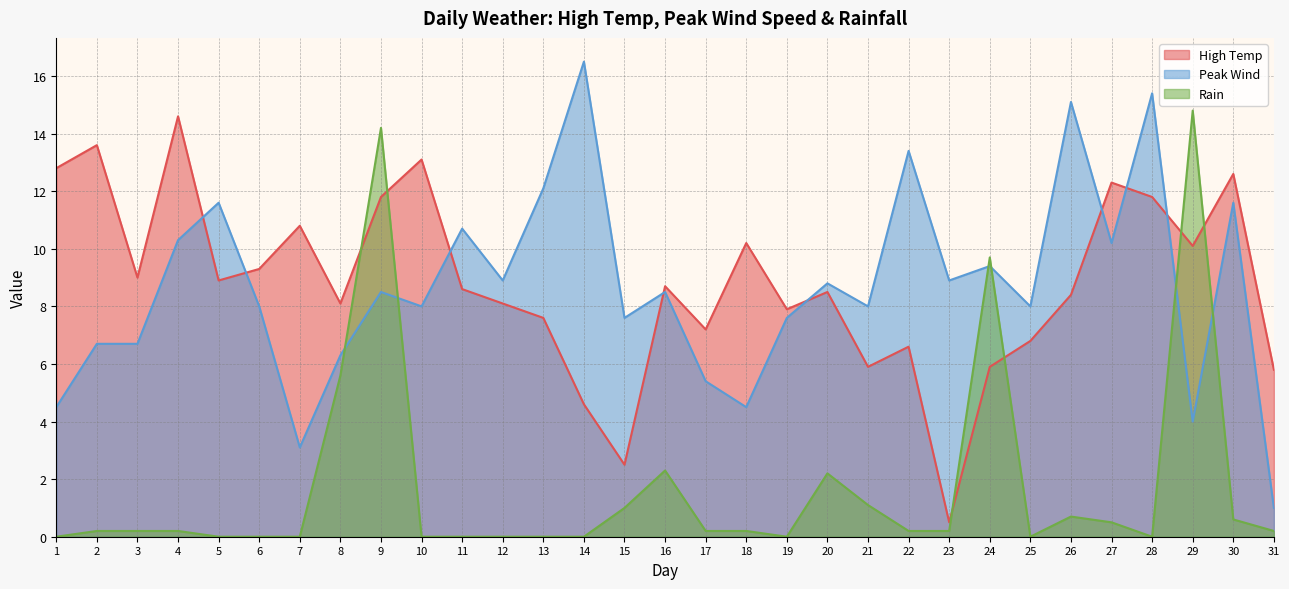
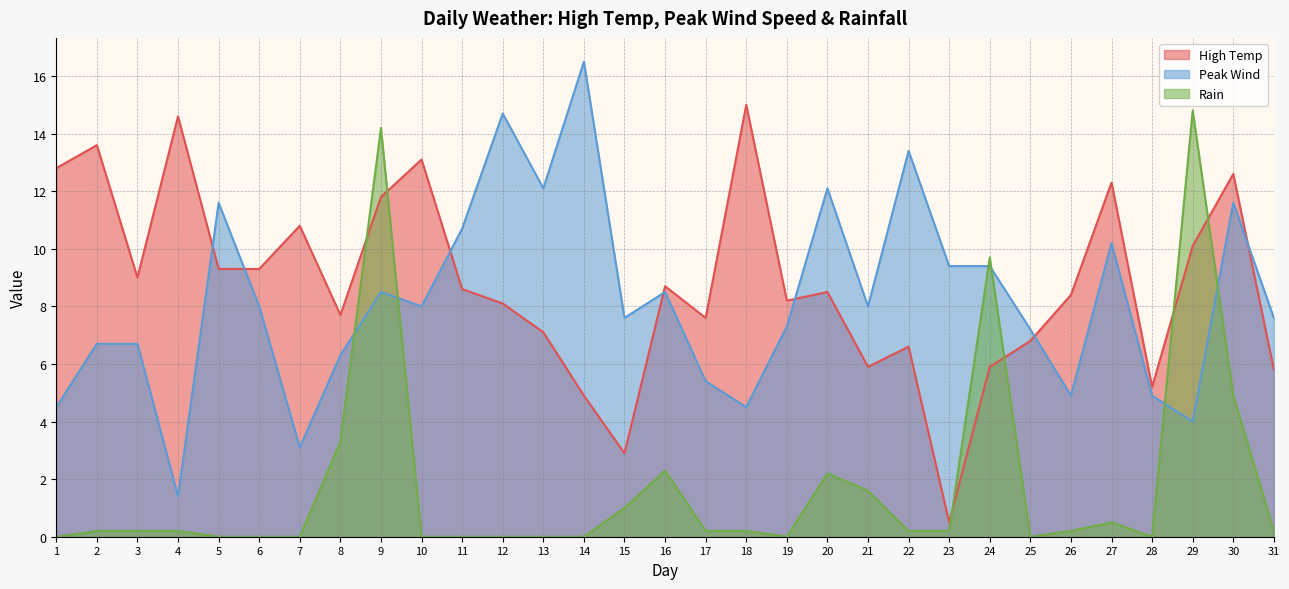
Peak Wind, 4: 10.3 -> 1.4
High Temp, 5: 8.9 -> 9.3
High Temp, 8: 8.1 -> 7.7
Rain, 8: 5.6 -> 3.3
Peak Wind, 12: 8.9 -> 14.7
High Temp, 13: 7.6 -> 7.1
High Temp, 14: 4.6 -> 4.9
High Temp, 15: 2.5 -> 2.9
High Temp, 17: 7.2 -> 7.6
High Temp, 18: 10.2 -> 15.0
High Temp, 19: 7.9 -> 8.2
Peak Wind, 19: 7.6 -> 7.3
Peak Wind, 20: 8.8 -> 12.1
Rain, 21: 1.1 -> 1.6
Peak Wind, 23: 8.9 -> 9.4
Peak Wind, 25: 8.0 -> 7.2
Peak Wind, 26: 15.1 -> 4.9
Rain, 26: 0.7 -> 0.2
High Temp, 28: 11.8 -> 5.2
Peak Wind, 28: 15.4 -> 4.9
Rain, 30: 0.6 -> 4.9
Peak Wind, 31: 1.0 -> 7.6
